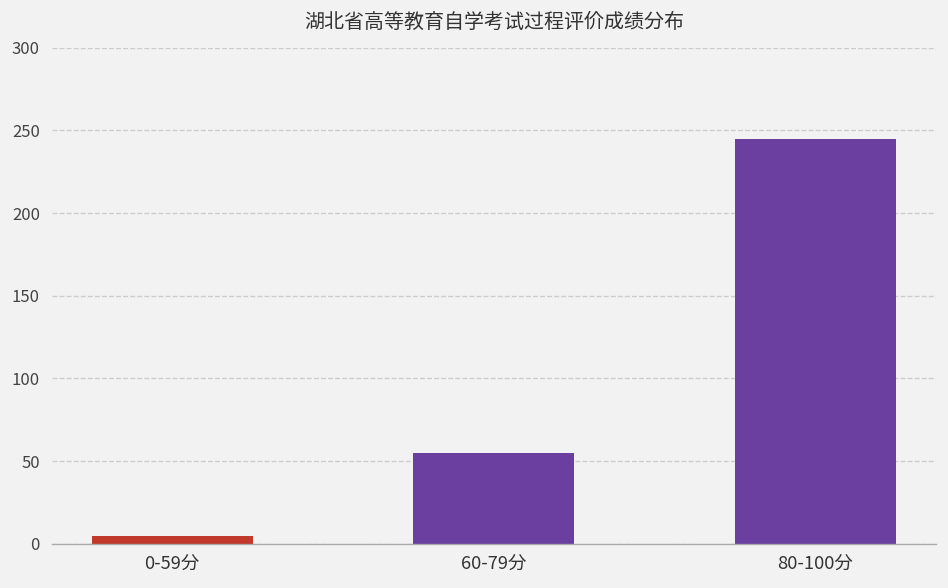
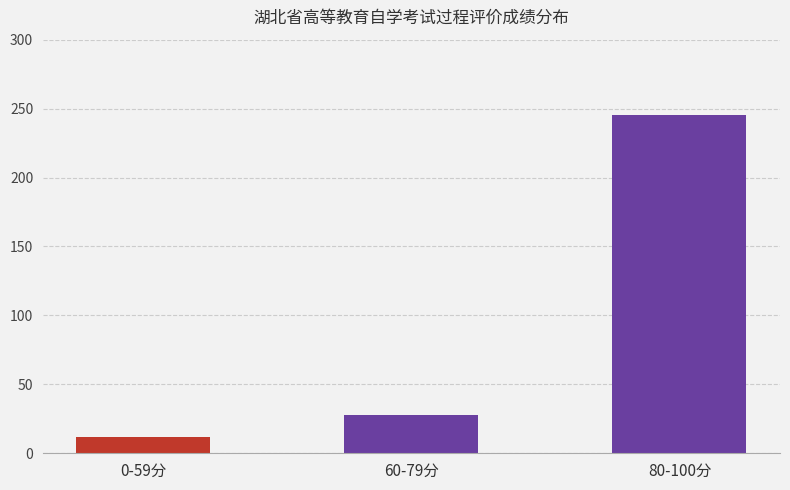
0-59分: 5 -> 12
60-79分: 55 -> 28
